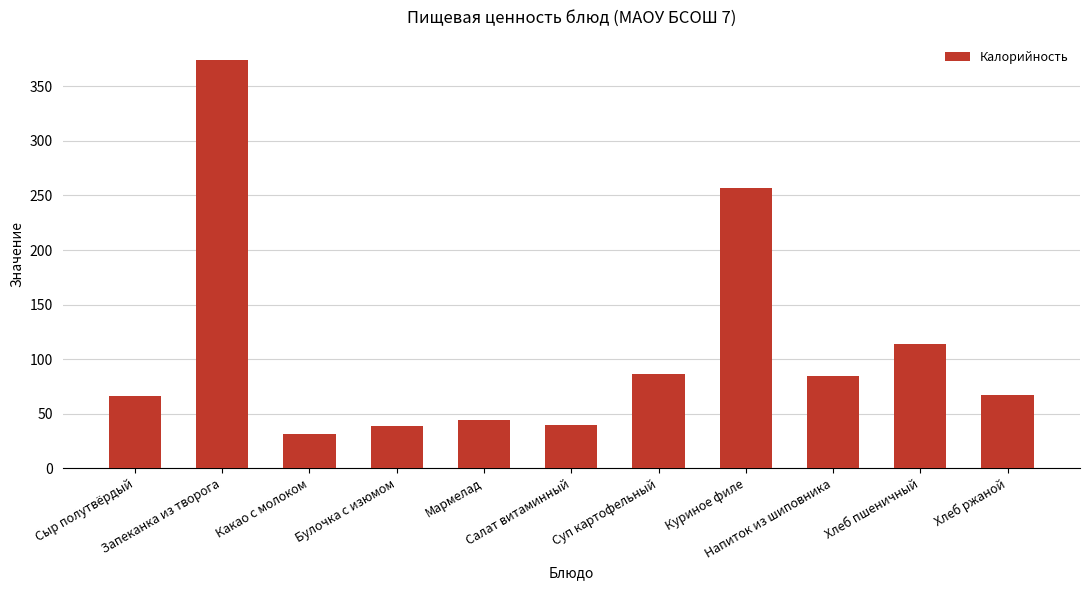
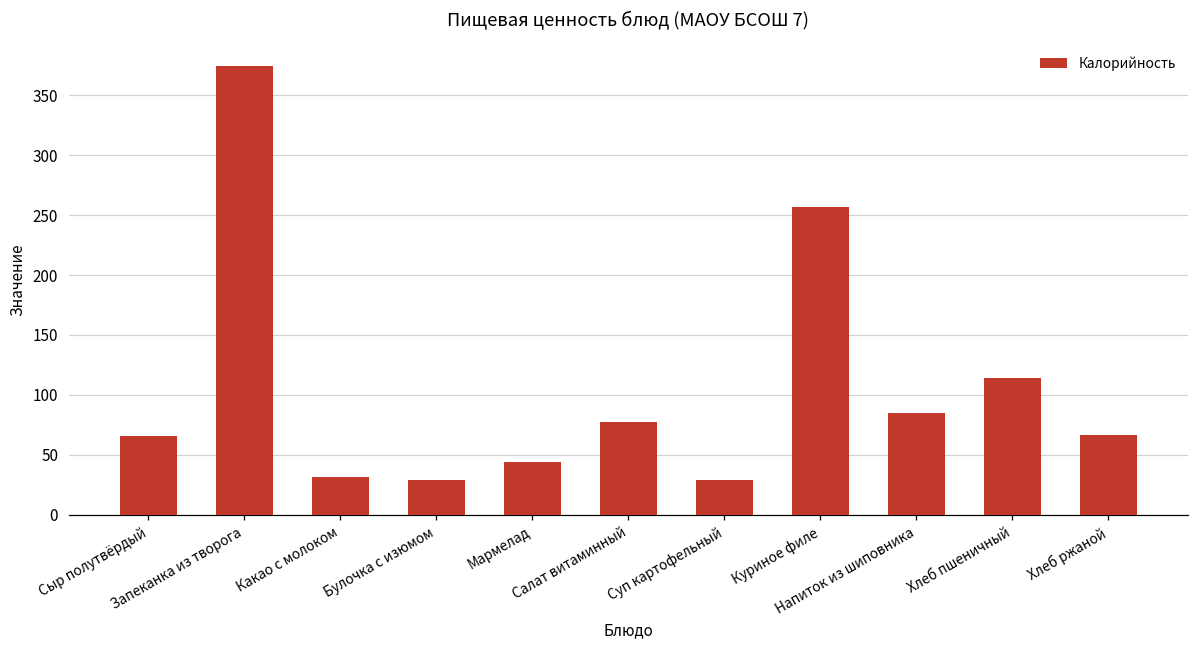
Булочка с изюмом: 39 -> 29
Салат витаминный: 40 -> 77
Суп картофельный: 86 -> 29
